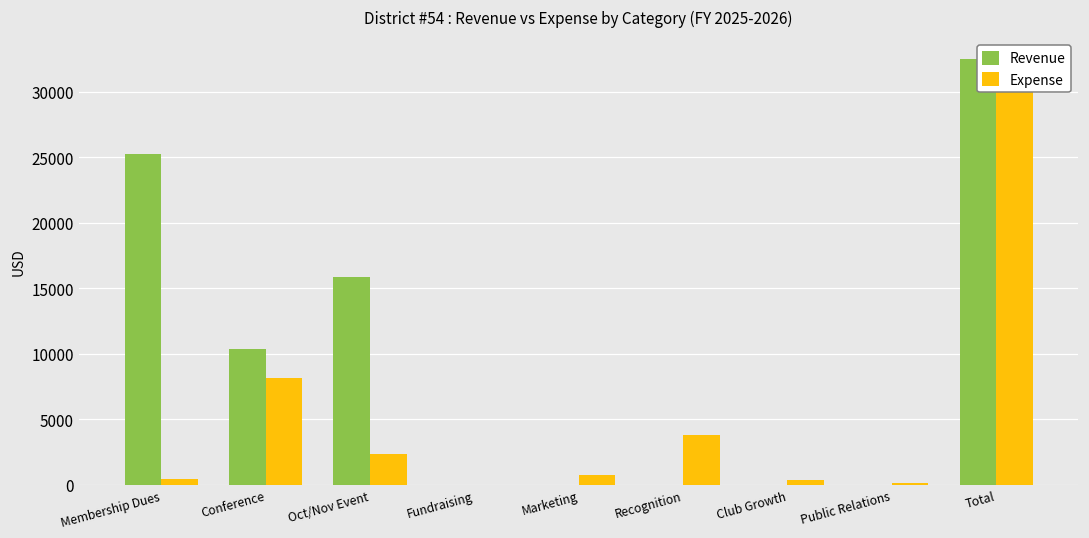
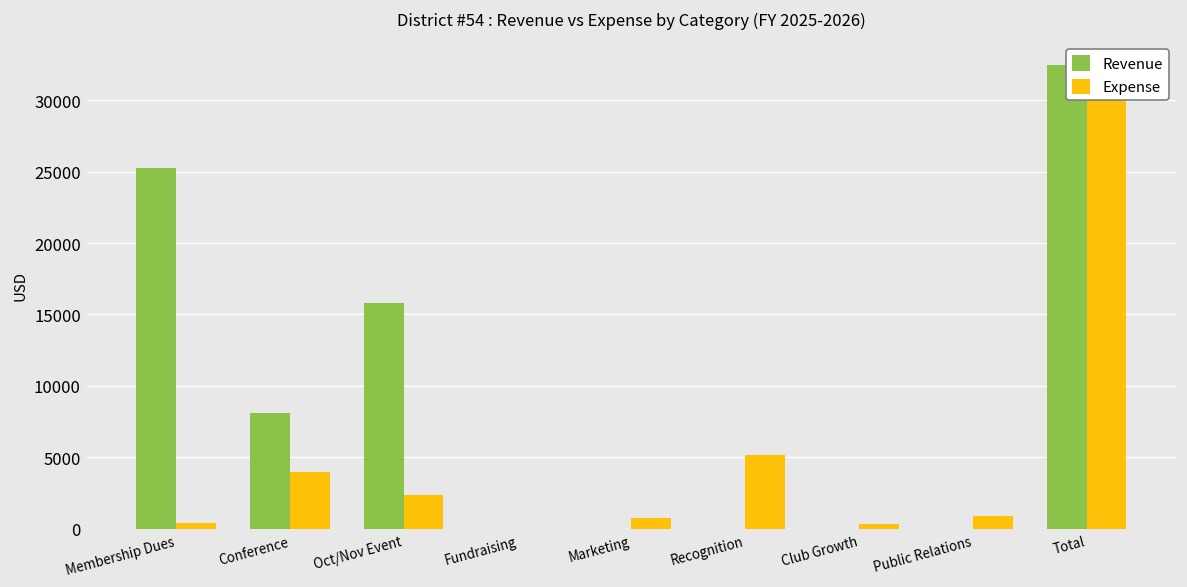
Revenue, Conference: 10400 -> 8100
Expense, Conference: 8100 -> 3900
Expense, Recognition: 3800 -> 5100
Expense, Public Relations: 100 -> 900
